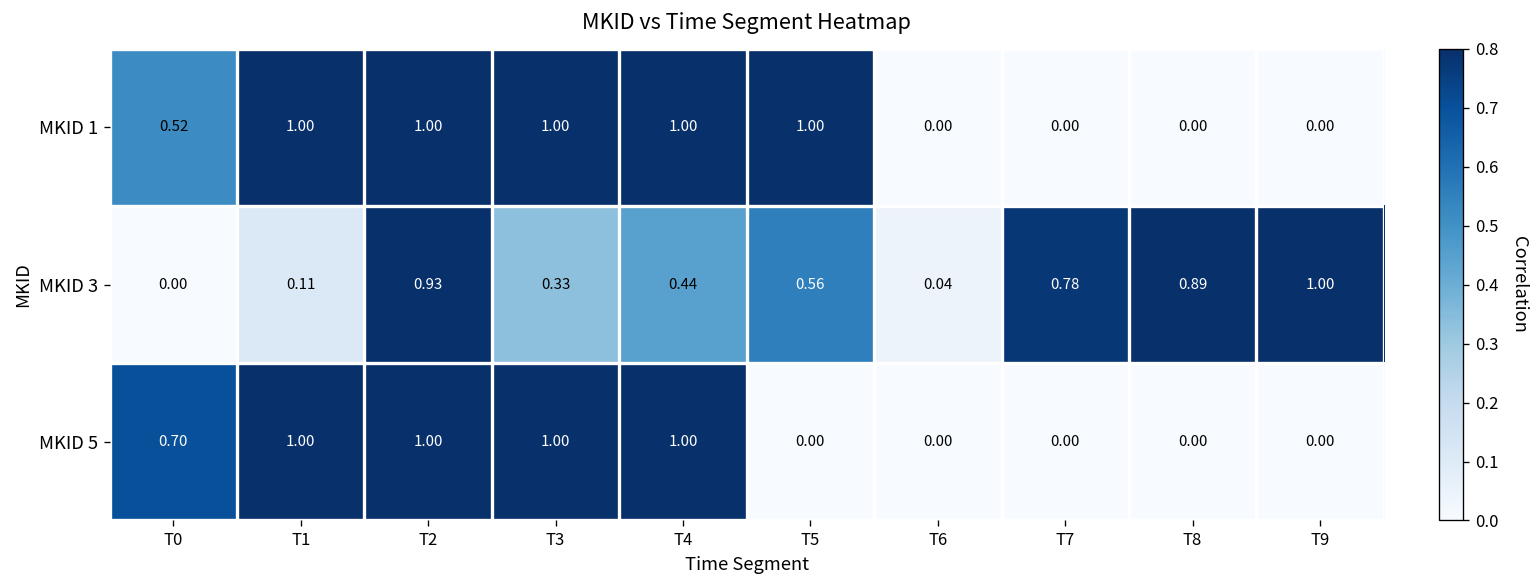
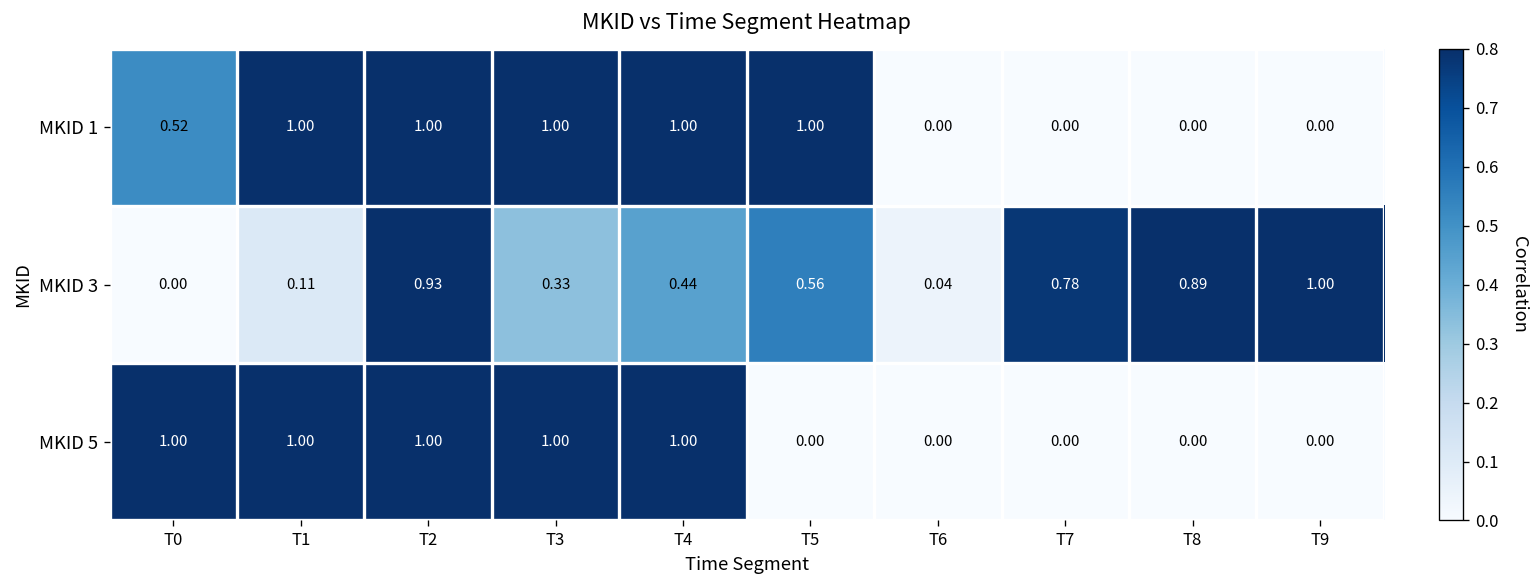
MKID 5, T0: 0.70 -> 1.00
